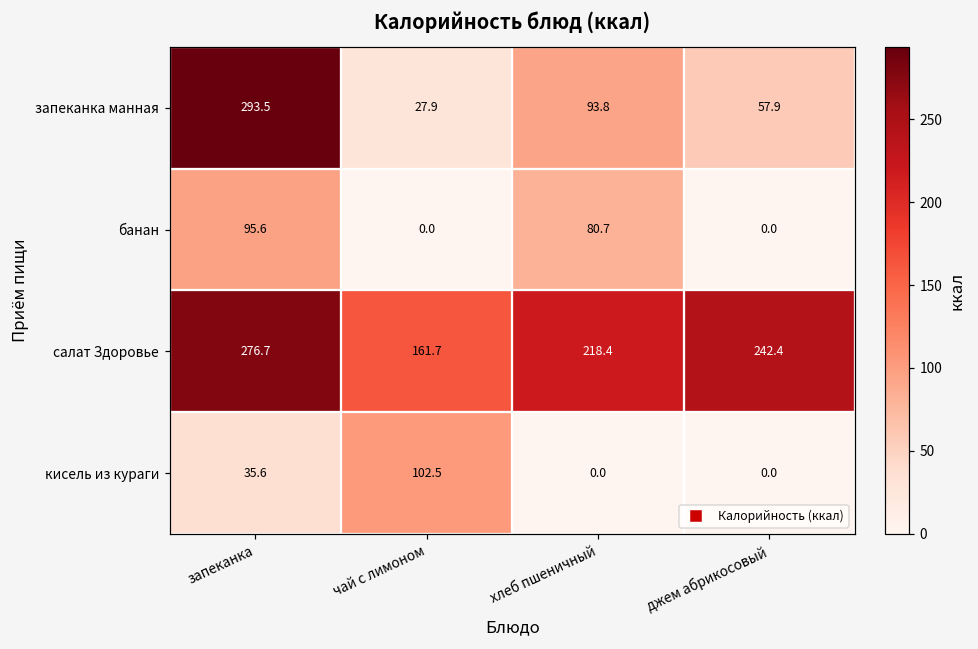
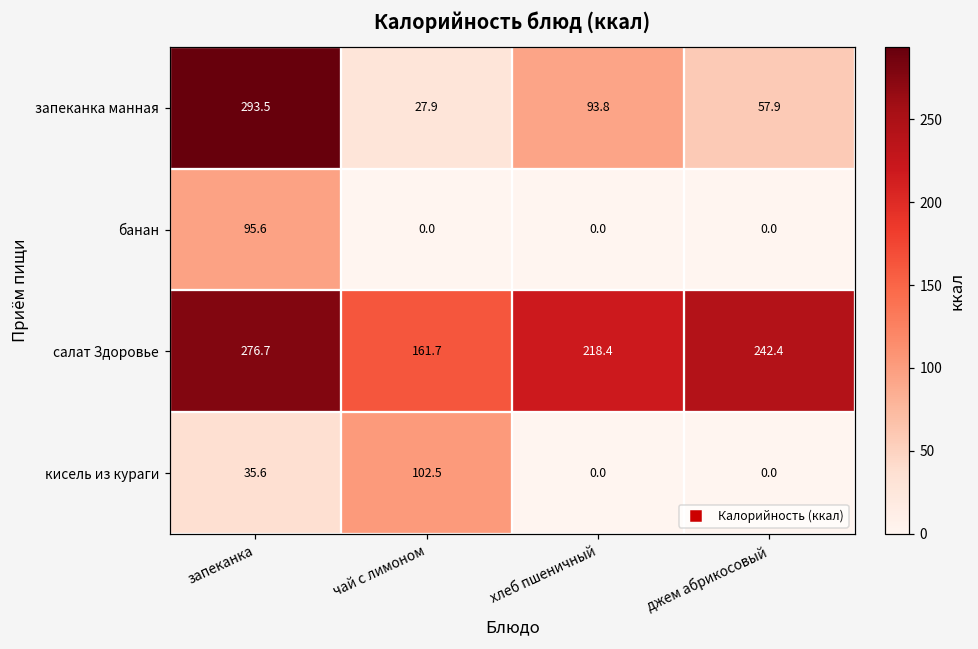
банан, хлеб пшеничный: 80.7 -> 0.0
